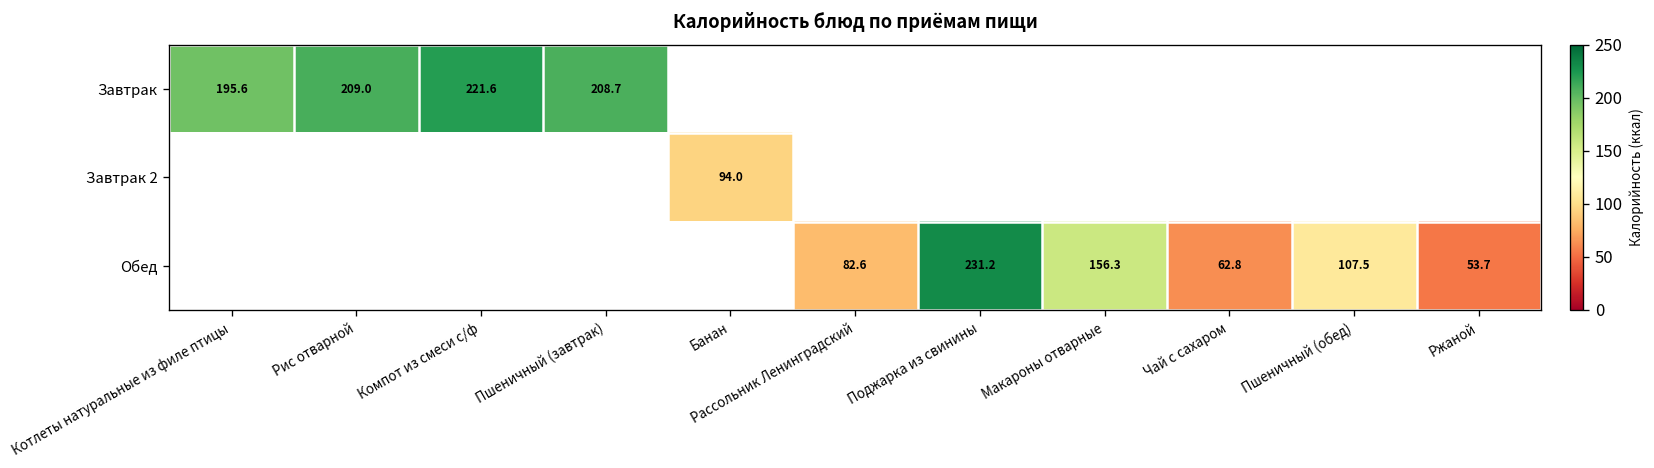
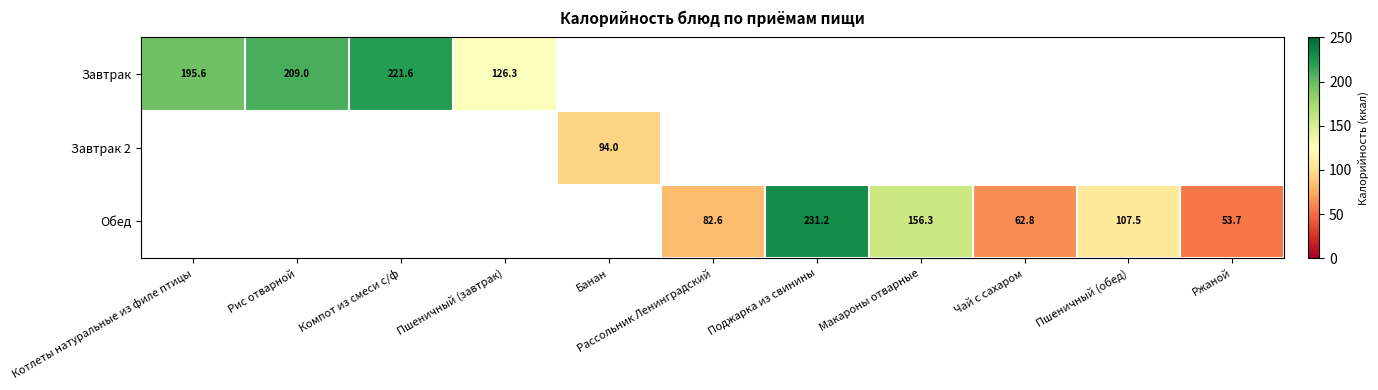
Завтрак, Пшеничный (завтрак): 208.7 -> 126.3
